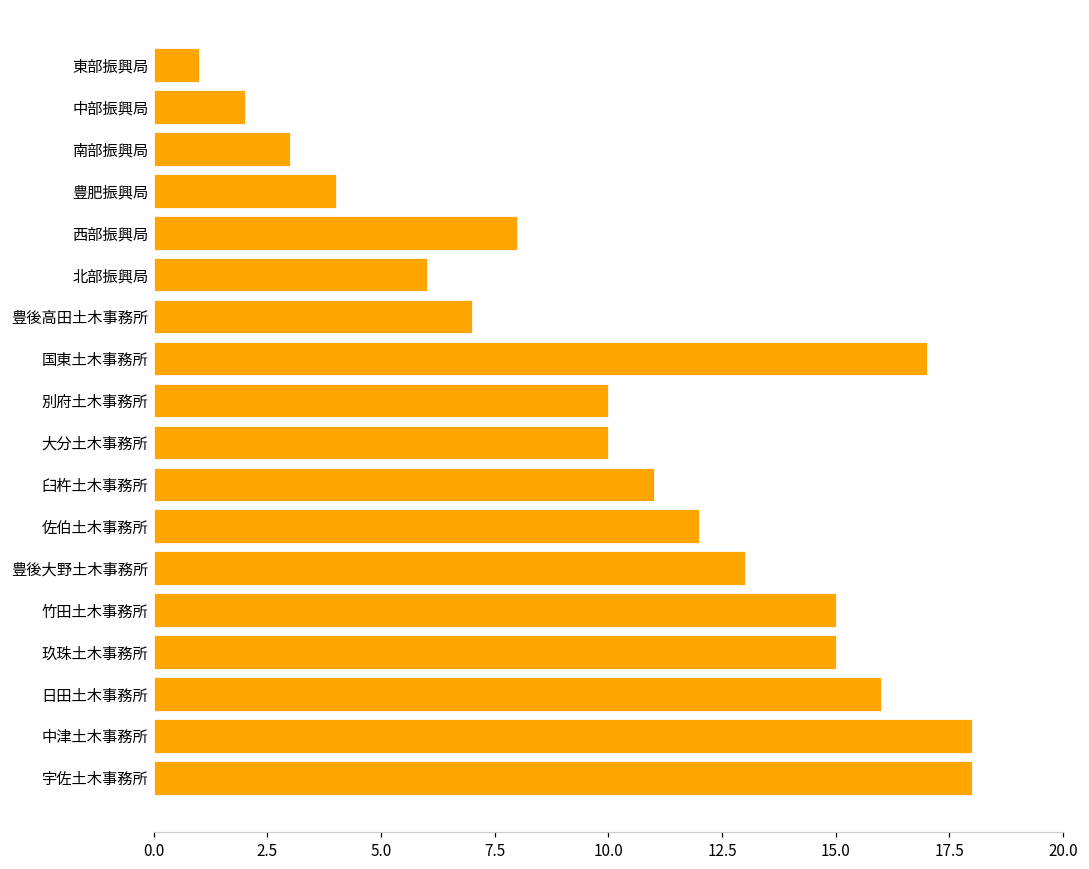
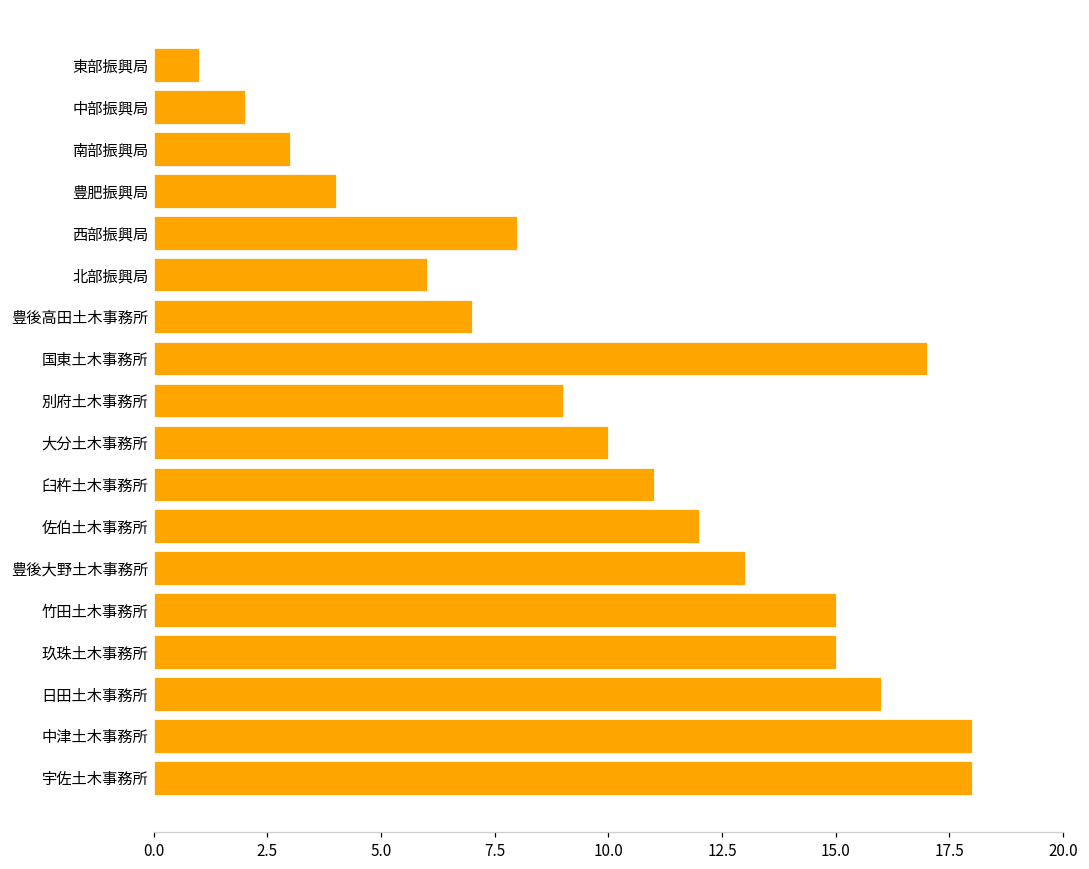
別府土木事務所: 10 -> 9
